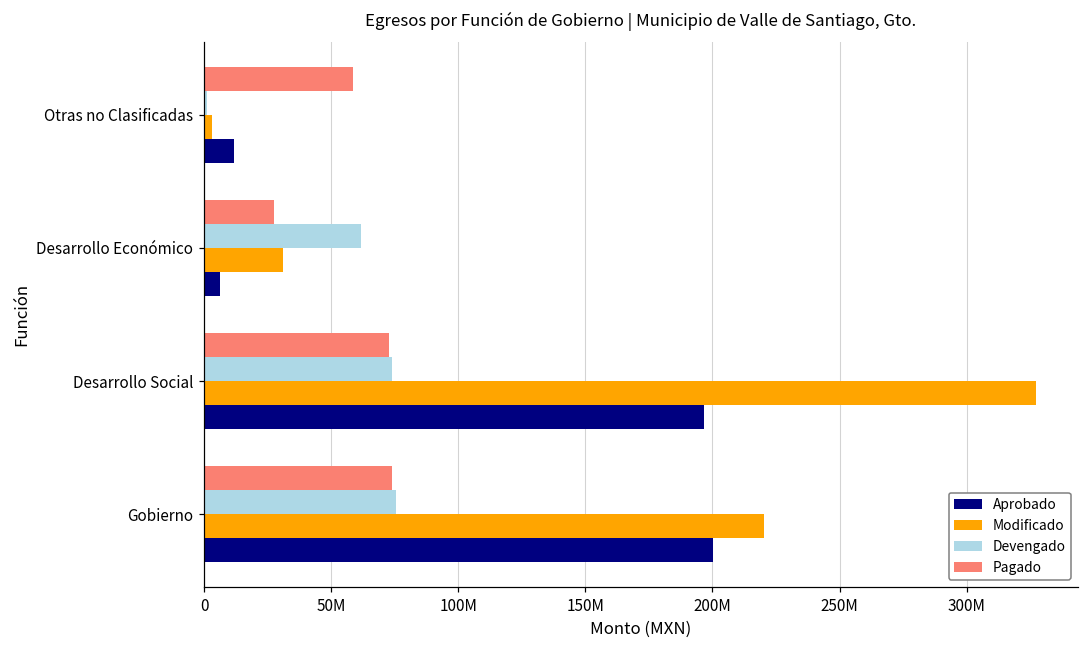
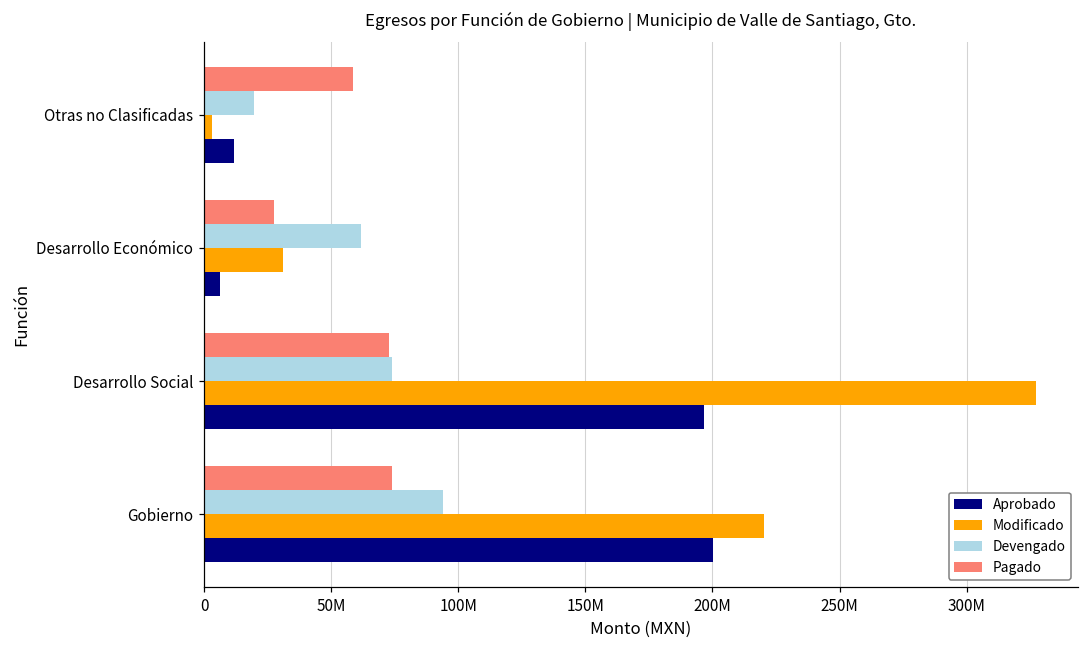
Devengado, Otras no Clasificadas: 1000000 -> 19000000
Devengado, Gobierno: 75000000 -> 94000000
